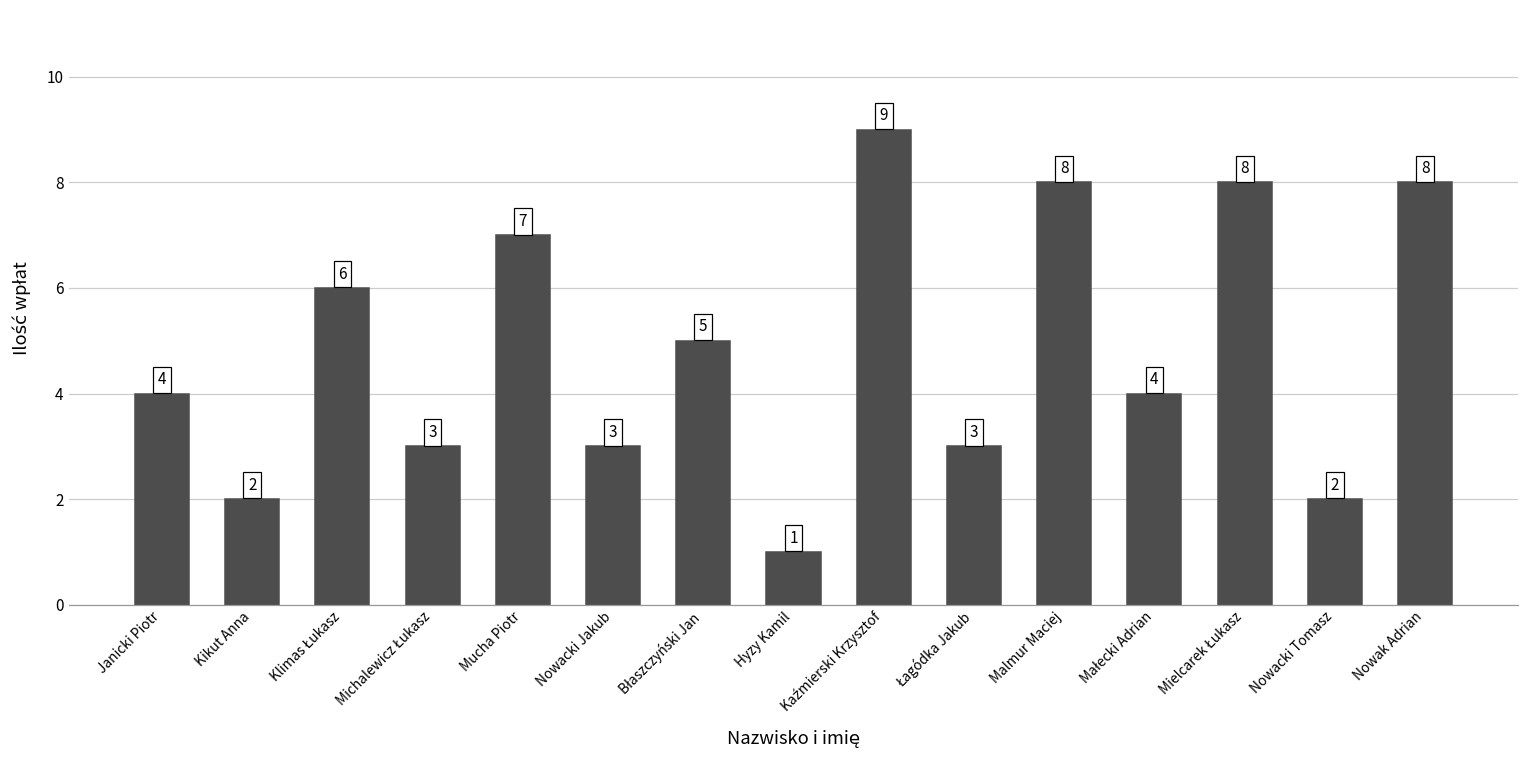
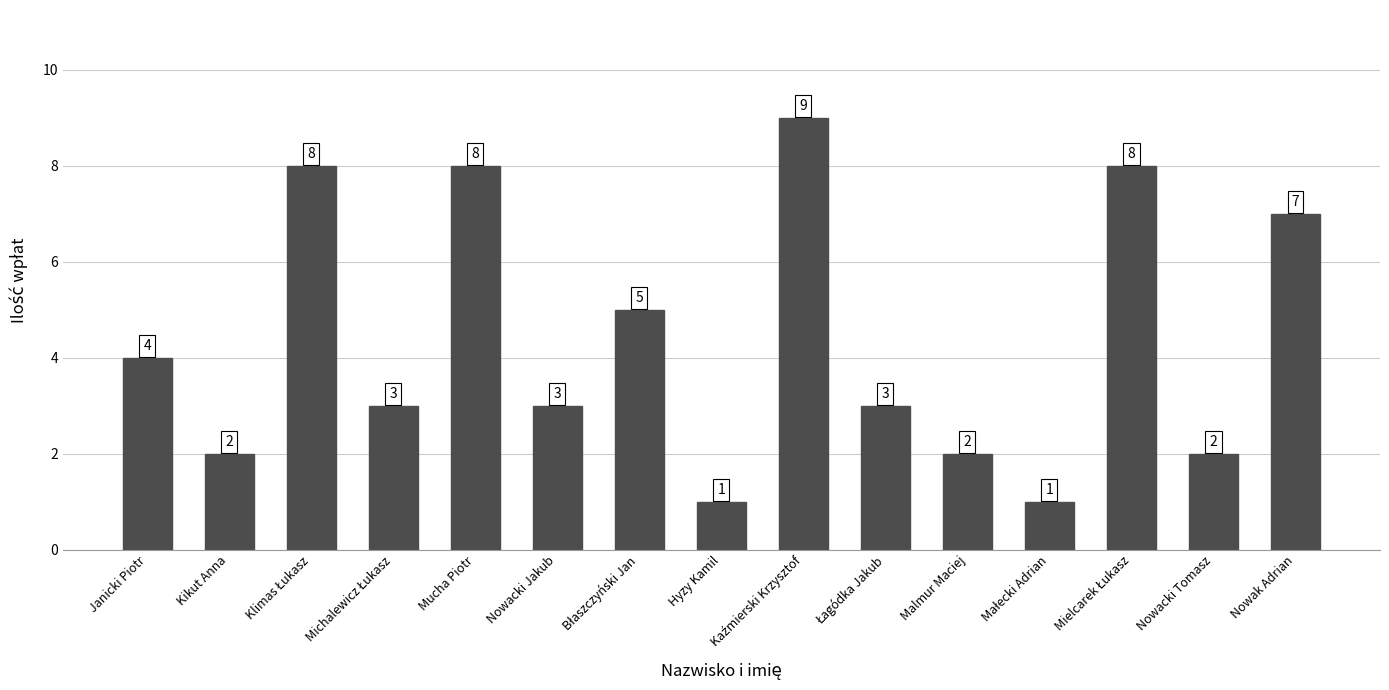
Klimas Łukasz: 6 -> 8
Mucha Piotr: 7 -> 8
Malmur Maciej: 8 -> 2
Małecki Adrian: 4 -> 1
Nowak Adrian: 8 -> 7
